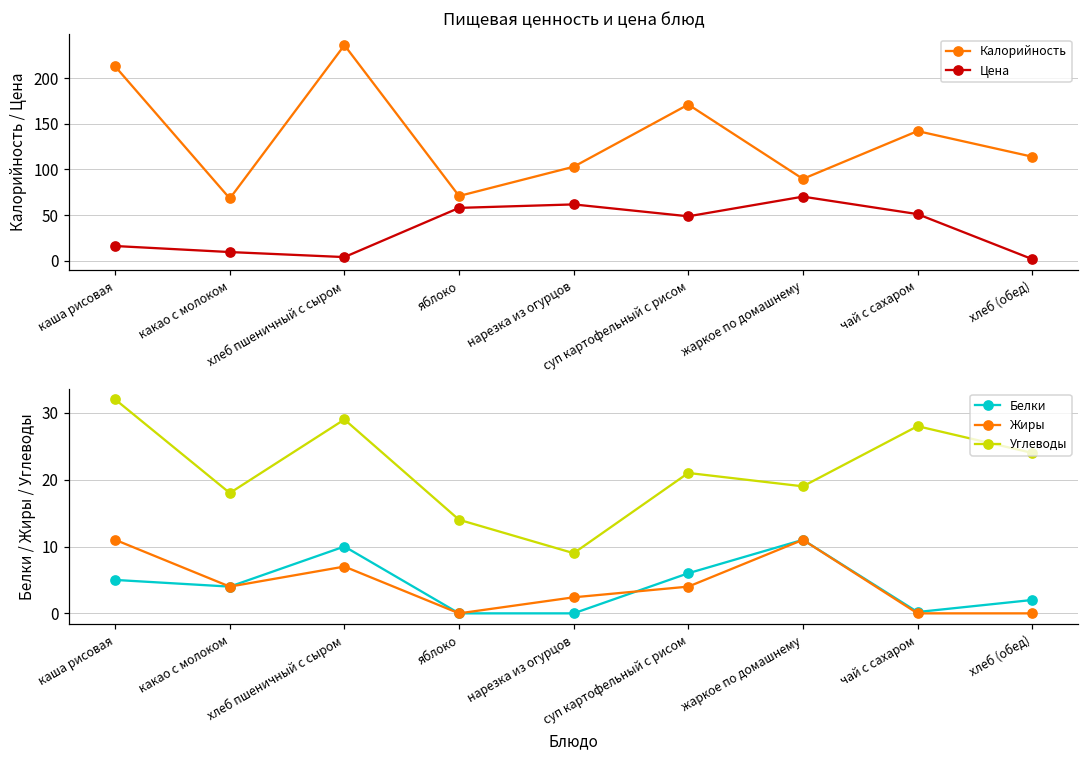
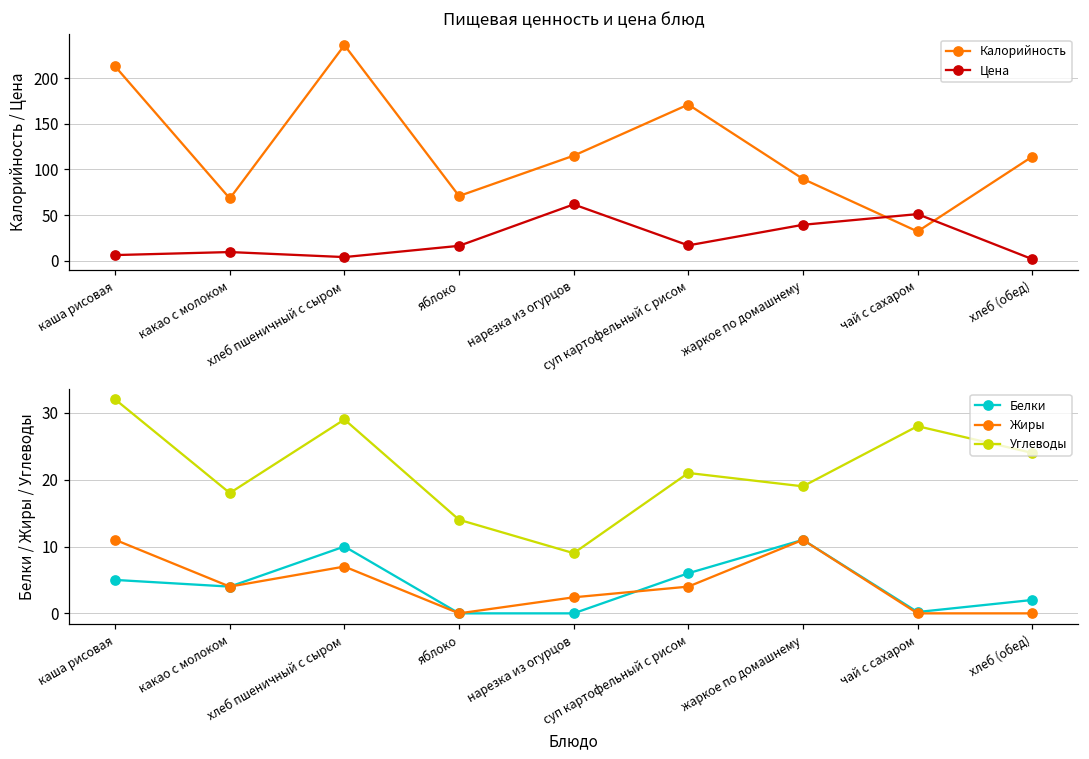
Пищевая ценность и цена блюд, Цена, каша рисовая: 20 -> 10
Пищевая ценность и цена блюд, Цена, яблоко: 60 -> 20
Пищевая ценность и цена блюд, Калорийность, нарезка из огурцов: 100 -> 120
Пищевая ценность и цена блюд, Цена, суп картофельный с рисом: 50 -> 20
Пищевая ценность и цена блюд, Цена, жаркое по домашнему: 70 -> 40
Пищевая ценность и цена блюд, Калорийность, чай с сахаром: 140 -> 30
